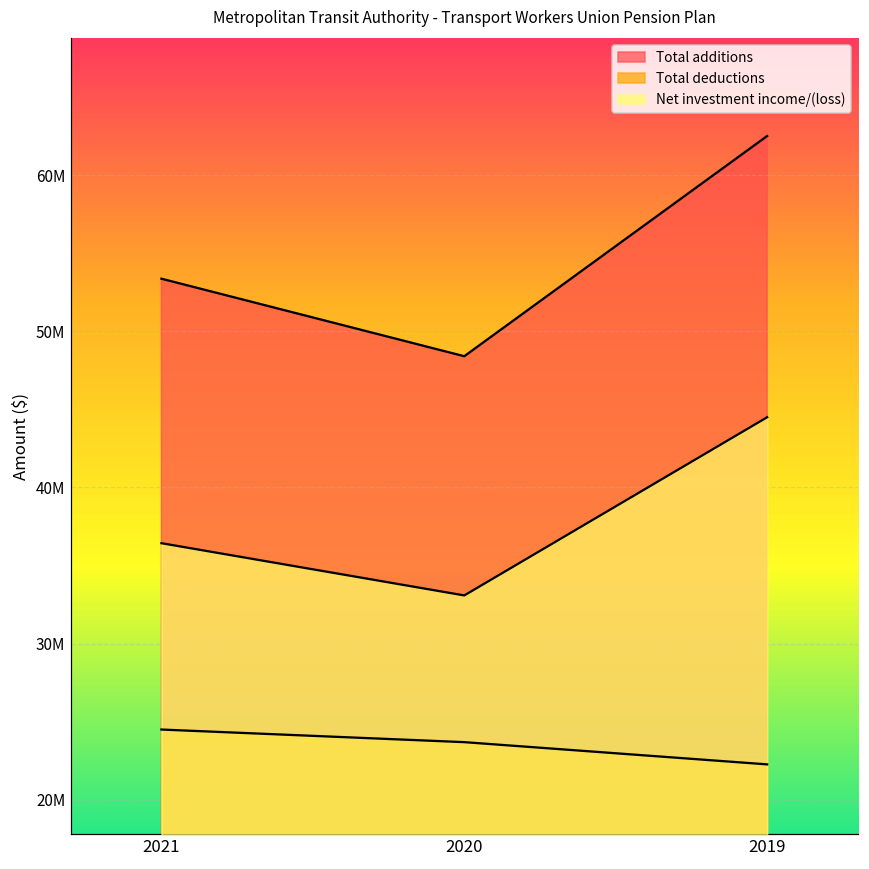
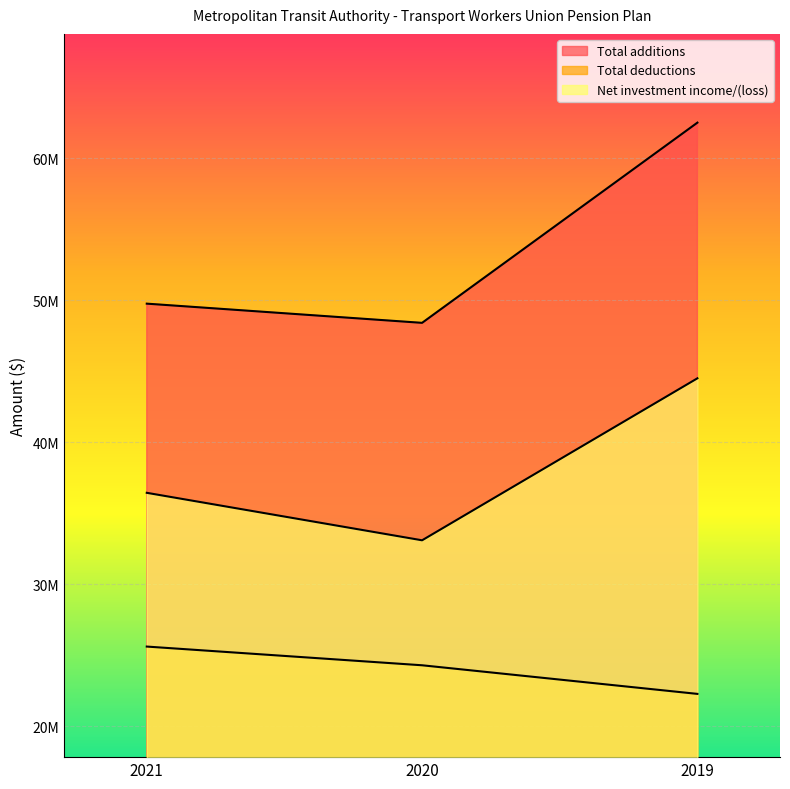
Total additions, 2021: 53400000 -> 49800000
Total deductions, 2021: 24500000 -> 25600000
Total deductions, 2020: 23700000 -> 24300000
